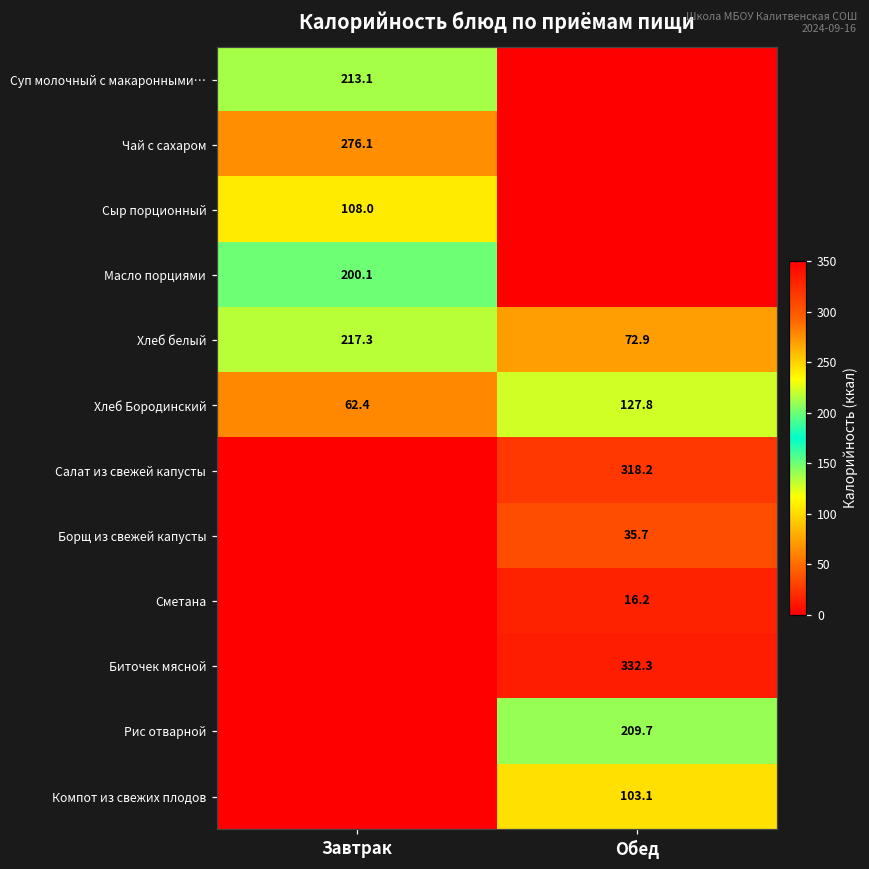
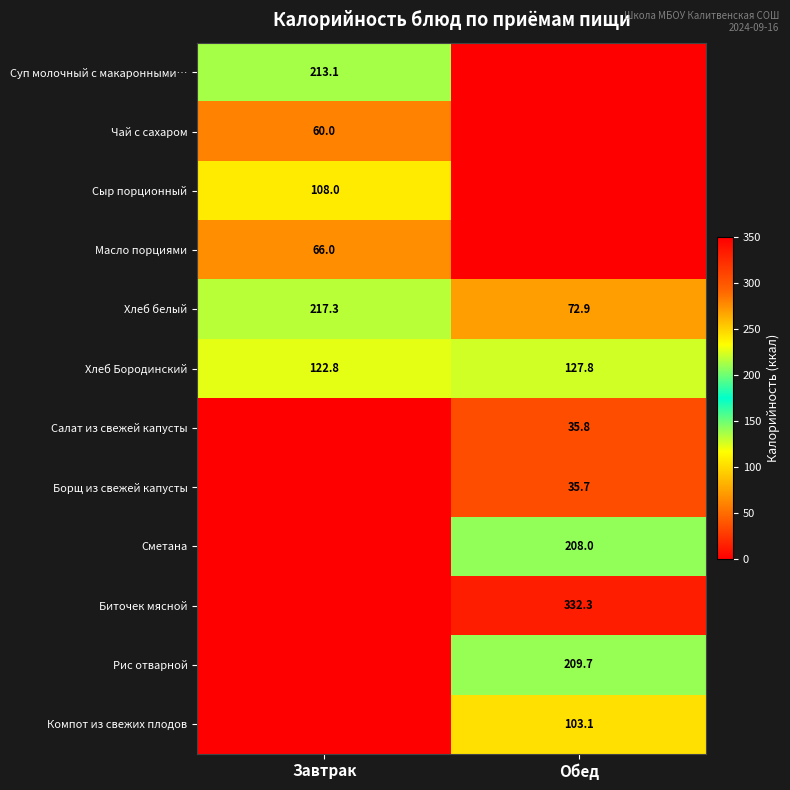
Чай с сахаром, Завтрак: 276.1 -> 60.0
Масло порциями, Завтрак: 200.1 -> 66.0
Хлеб Бородинский, Завтрак: 62.4 -> 122.8
Салат из свежей капусты, Обед: 318.2 -> 35.8
Сметана, Обед: 16.2 -> 208.0
